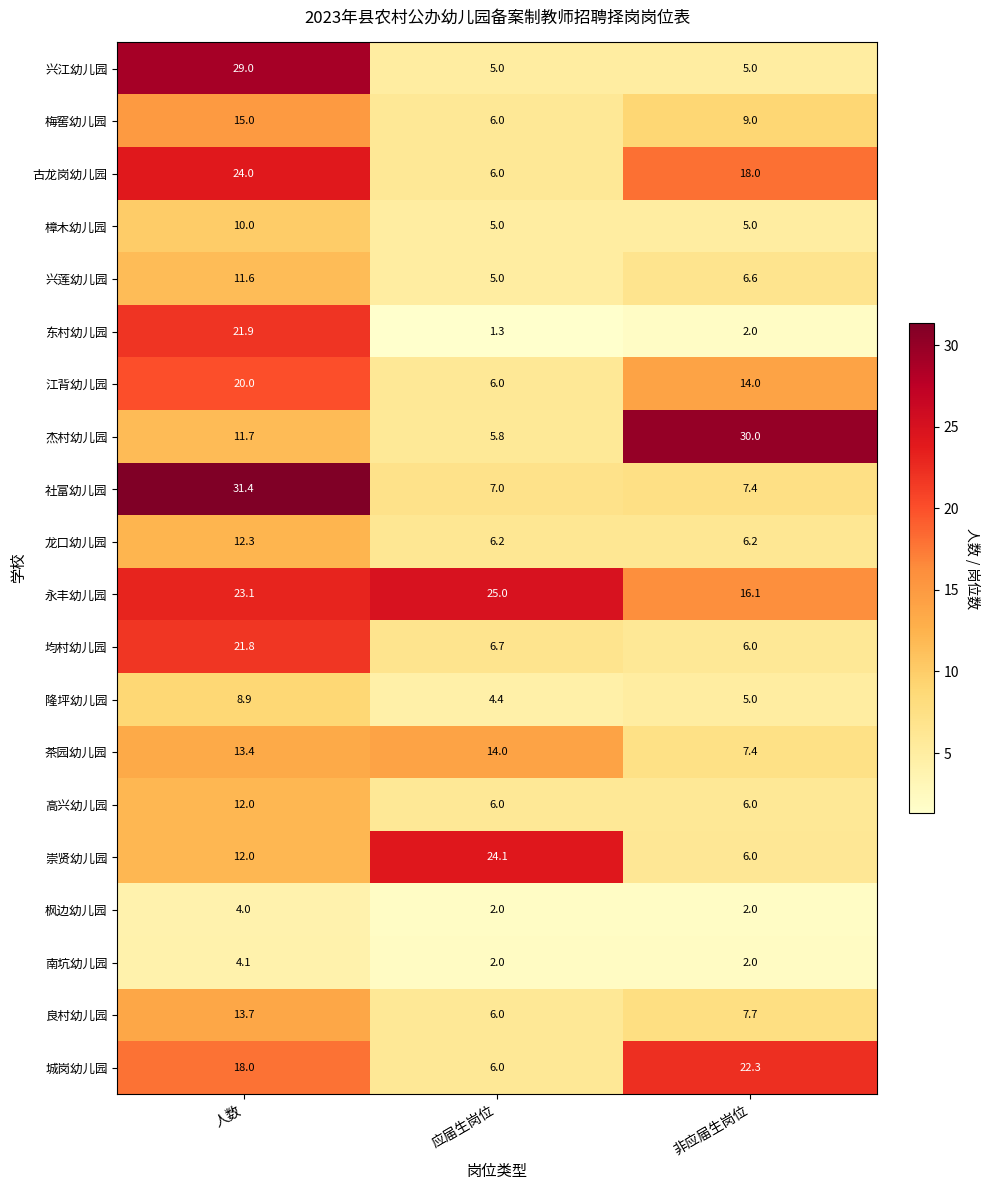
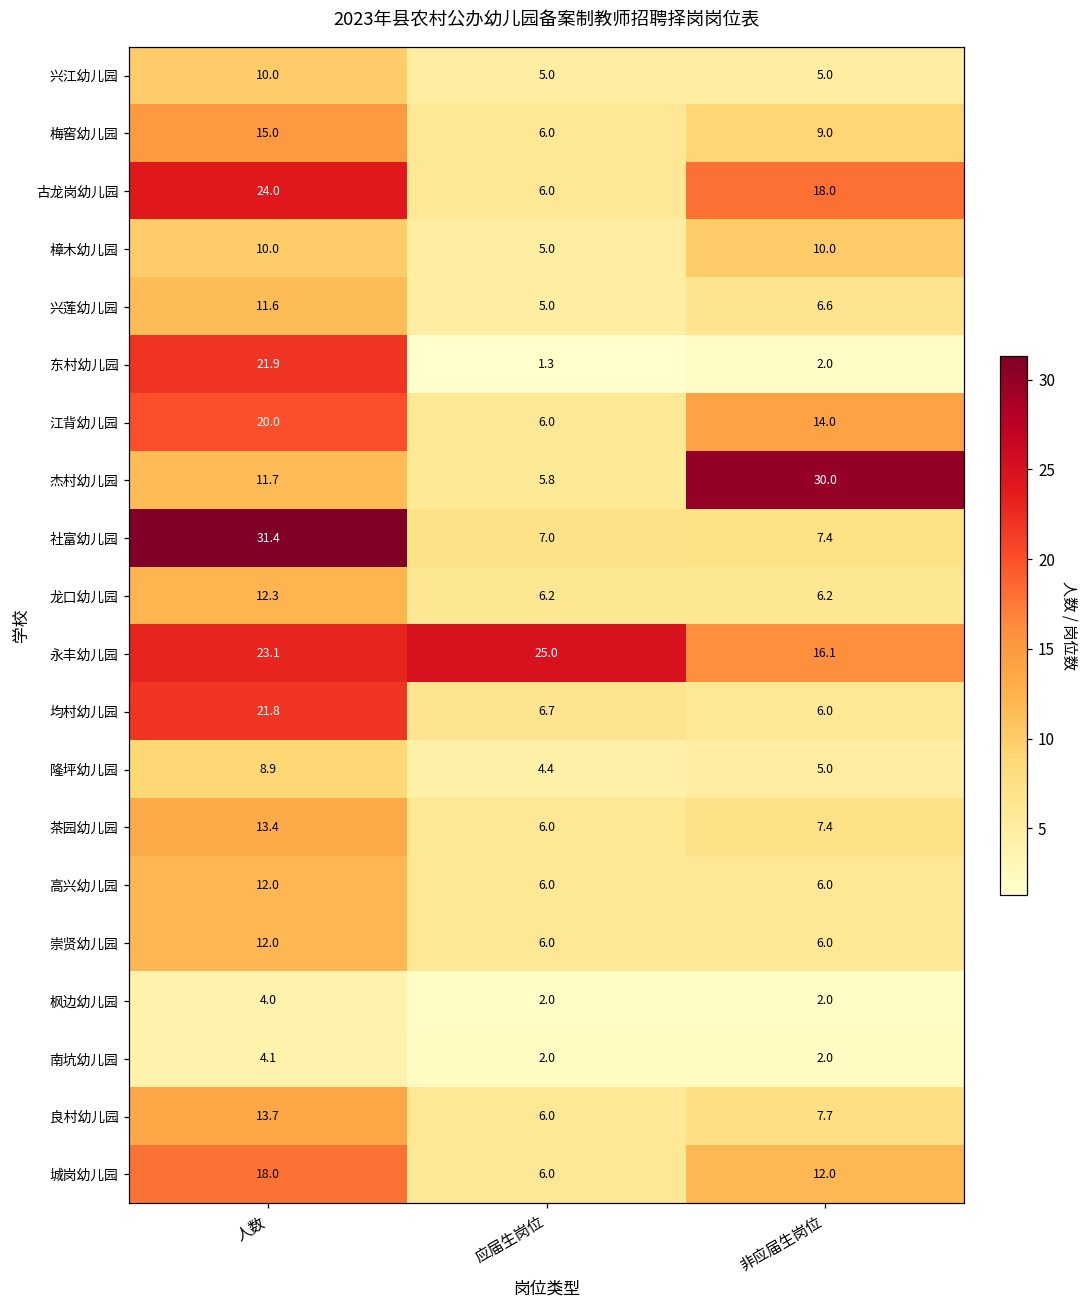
兴江幼儿园, 人数: 29.0 -> 10.0
樟木幼儿园, 非应届生岗位: 5.0 -> 10.0
茶园幼儿园, 应届生岗位: 14.0 -> 6.0
崇贤幼儿园, 应届生岗位: 24.1 -> 6.0
城岗幼儿园, 非应届生岗位: 22.3 -> 12.0
